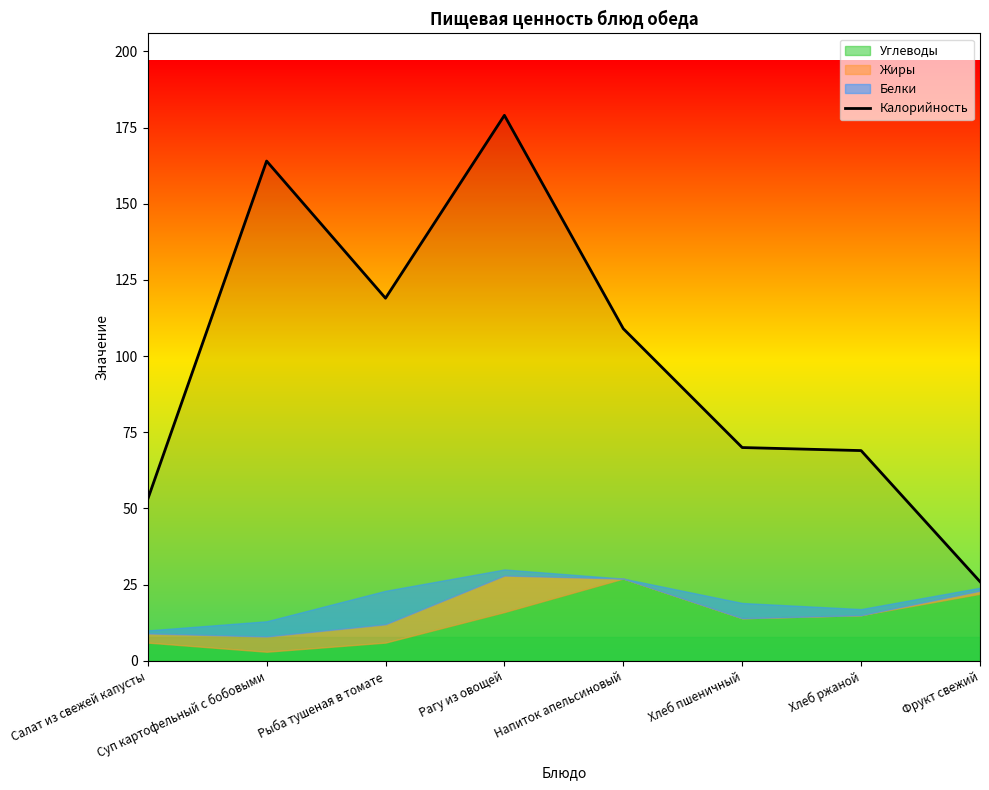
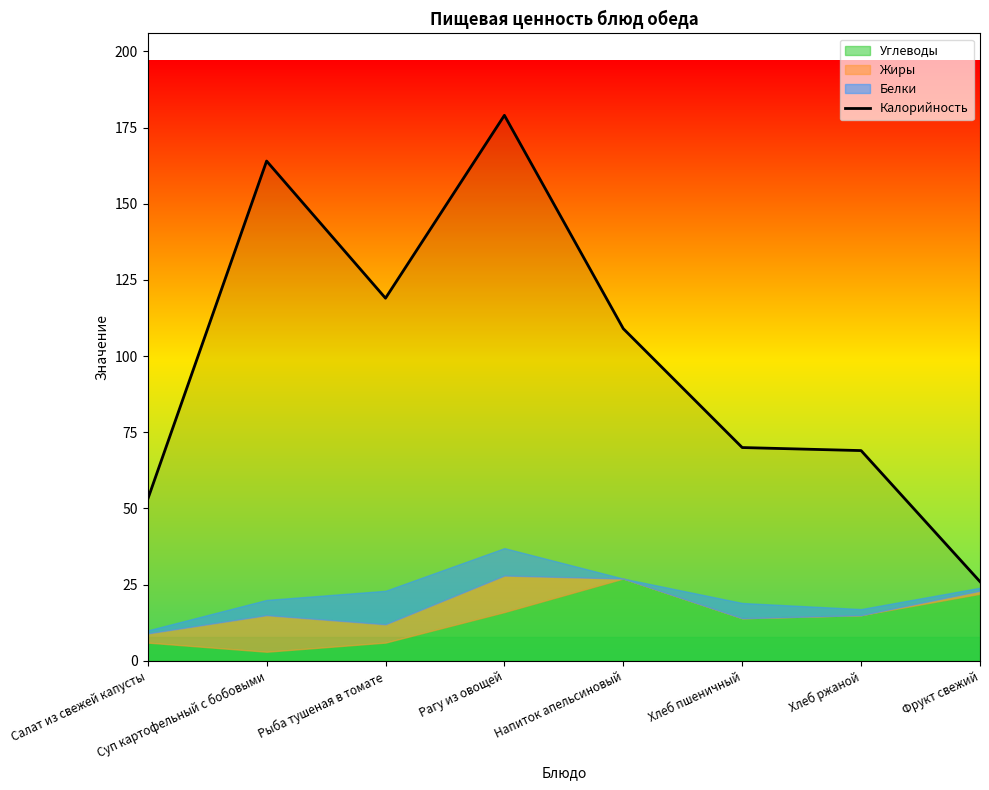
Жиры, Суп картофельный с бобовыми: 5 -> 12
Белки, Рагу из овощей: 2 -> 9
